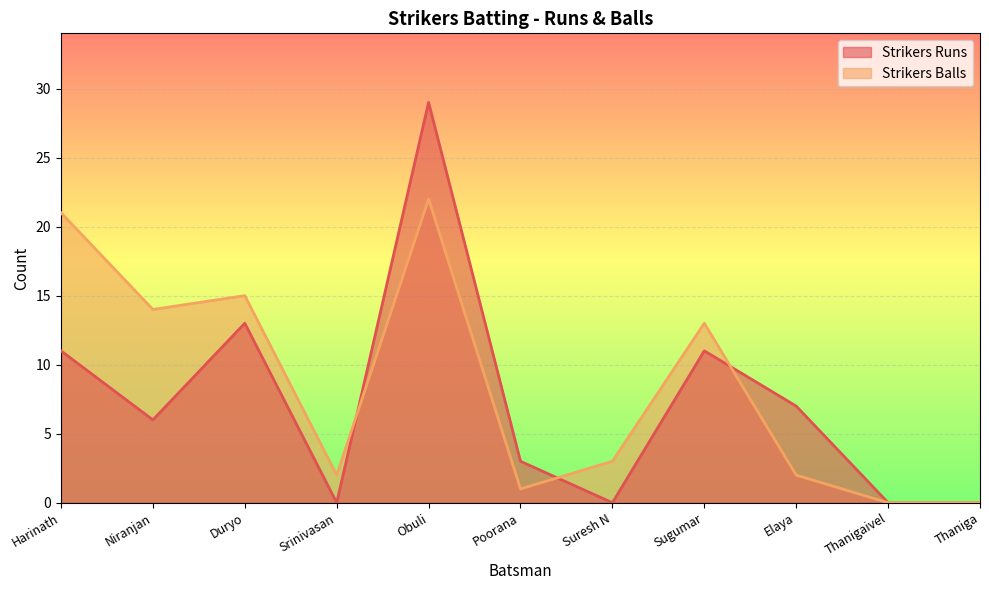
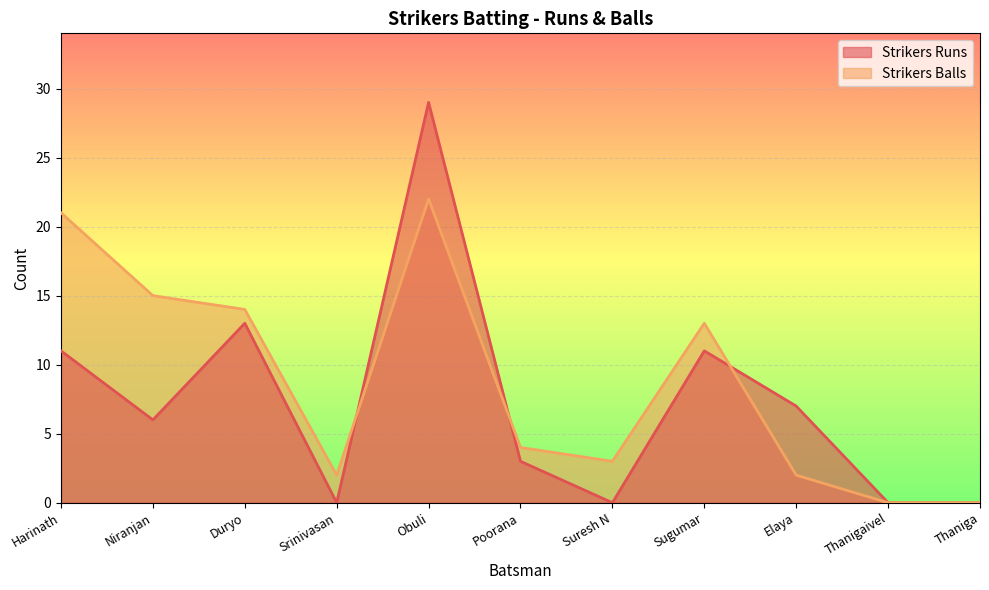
Strikers Balls, Niranjan: 14 -> 15
Strikers Balls, Duryo: 15 -> 14
Strikers Balls, Poorana: 1 -> 4
